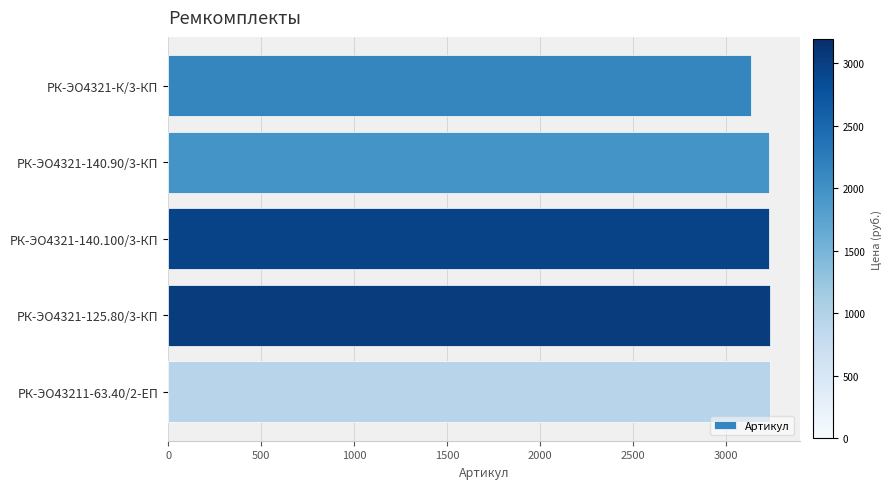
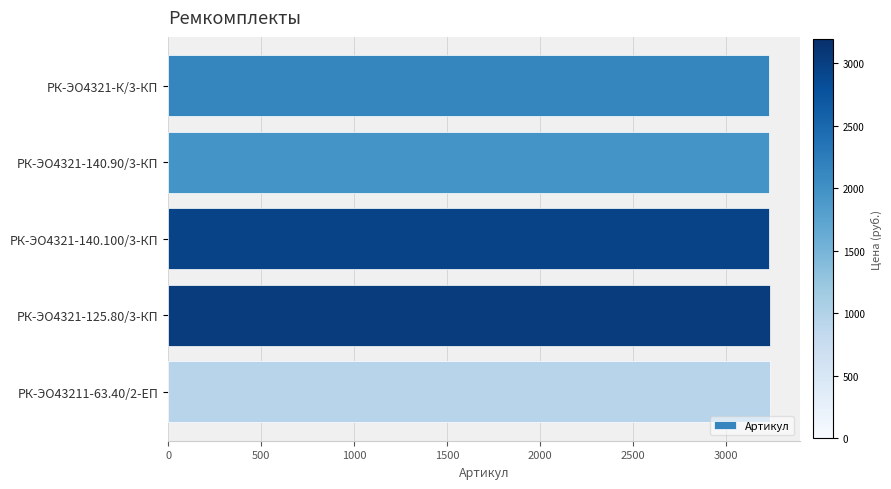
РК-ЭО4321-К/3-КП: 3130 -> 3230
